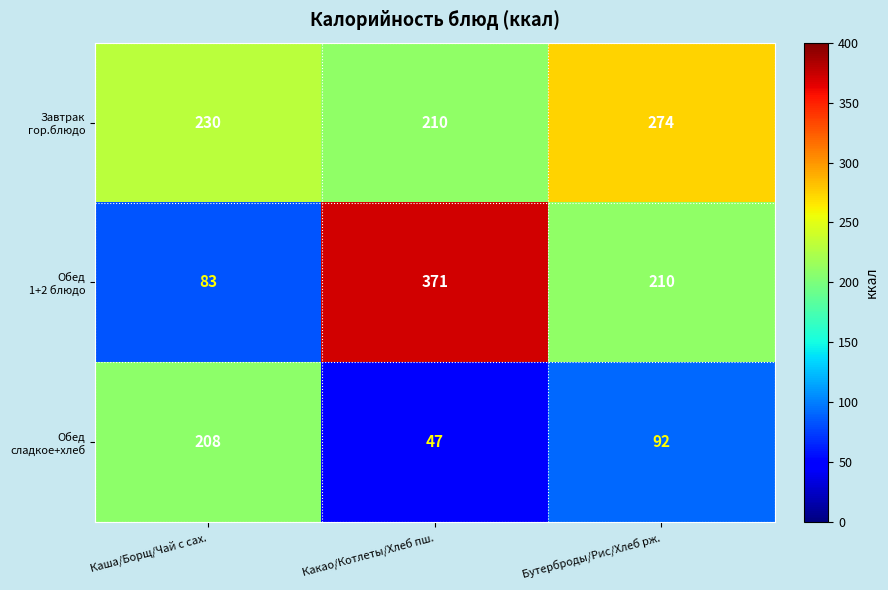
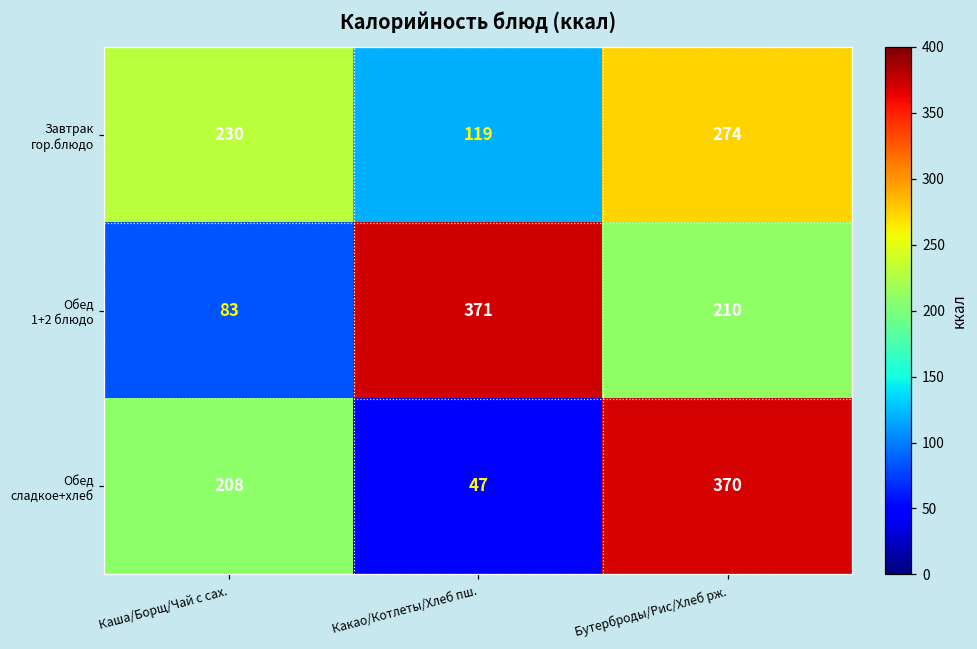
Завтрак гор.блюдо, Какао/Котлеты/Хлеб пш.: 210 -> 119
Обед сладкое+хлеб, Бутерброды/Рис/Хлеб рж.: 92 -> 370
